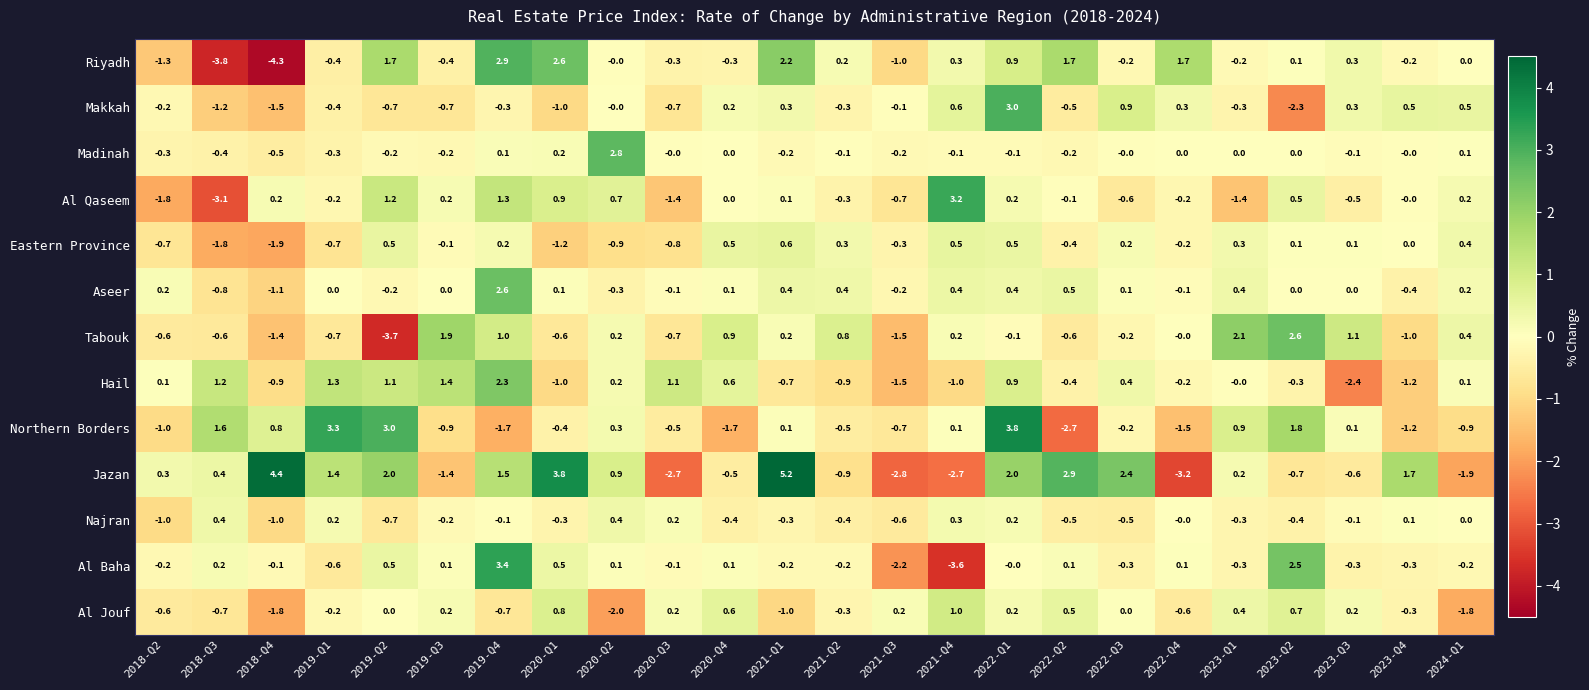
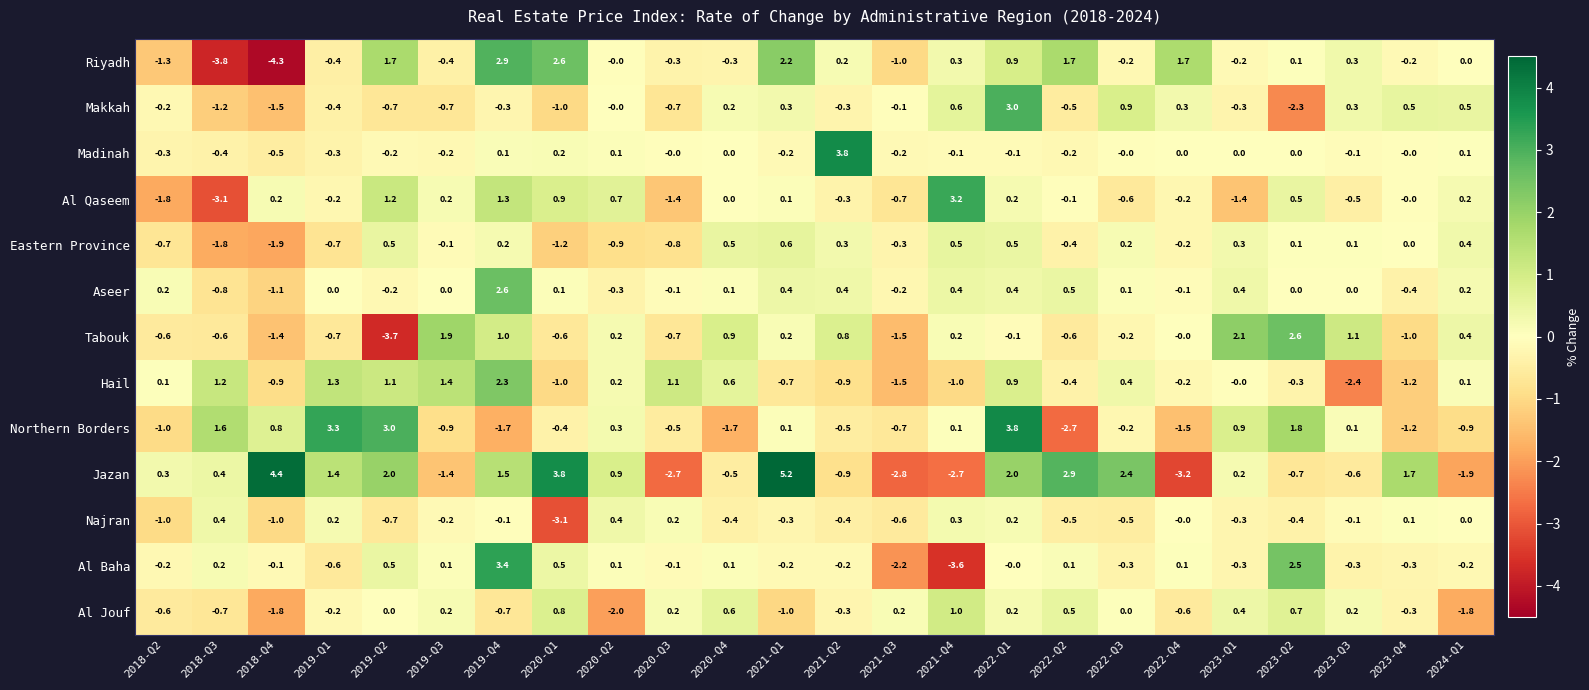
Madinah, 2020-Q2: 2.8 -> 0.1
Madinah, 2021-Q2: -0.1 -> 3.8
Najran, 2020-Q1: -0.3 -> -3.1
